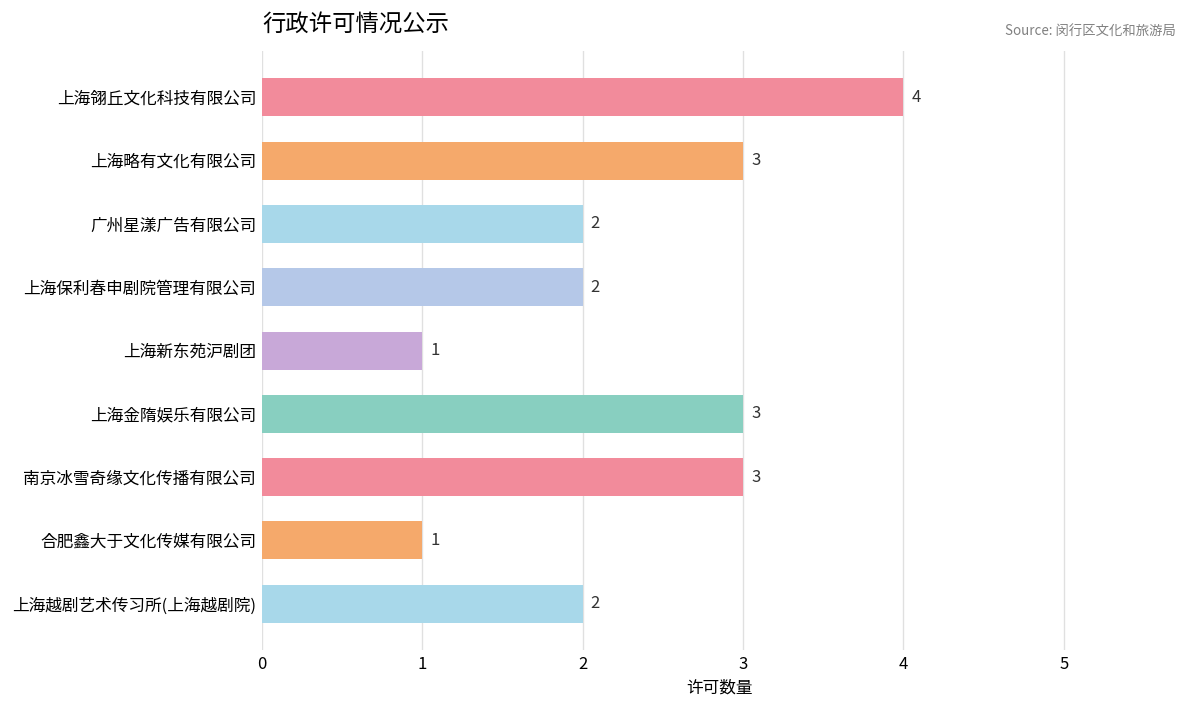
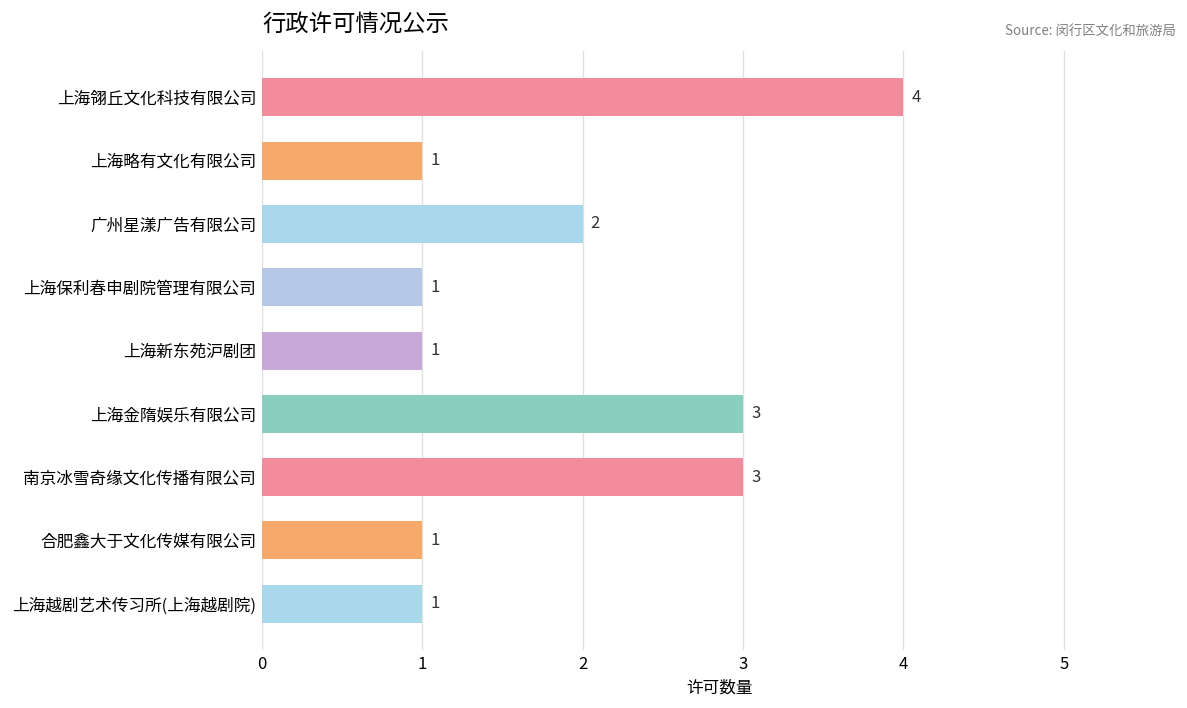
上海略有文化有限公司: 3 -> 1
上海保利春申剧院管理有限公司: 2 -> 1
上海越剧艺术传习所(上海越剧院): 2 -> 1
